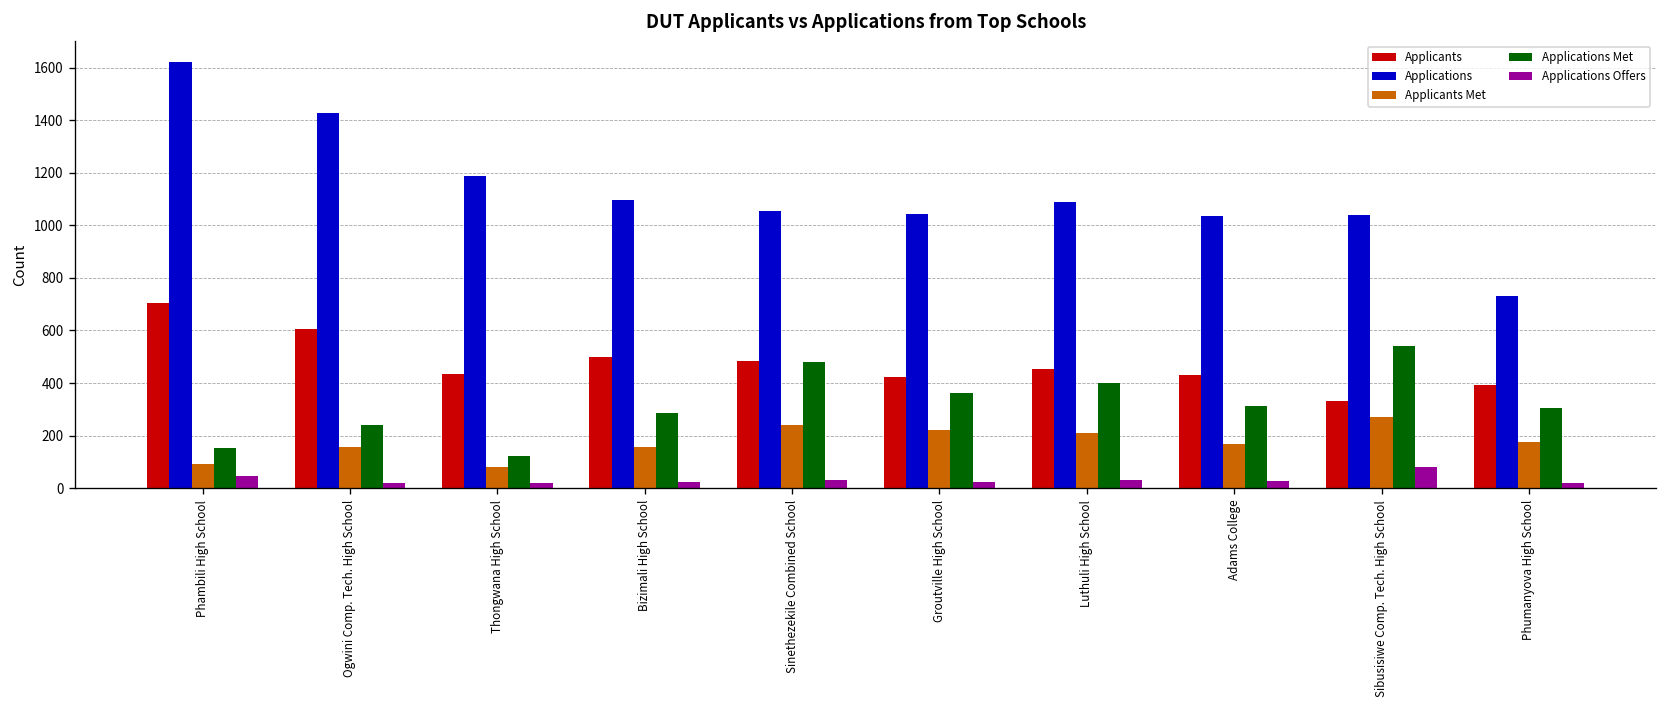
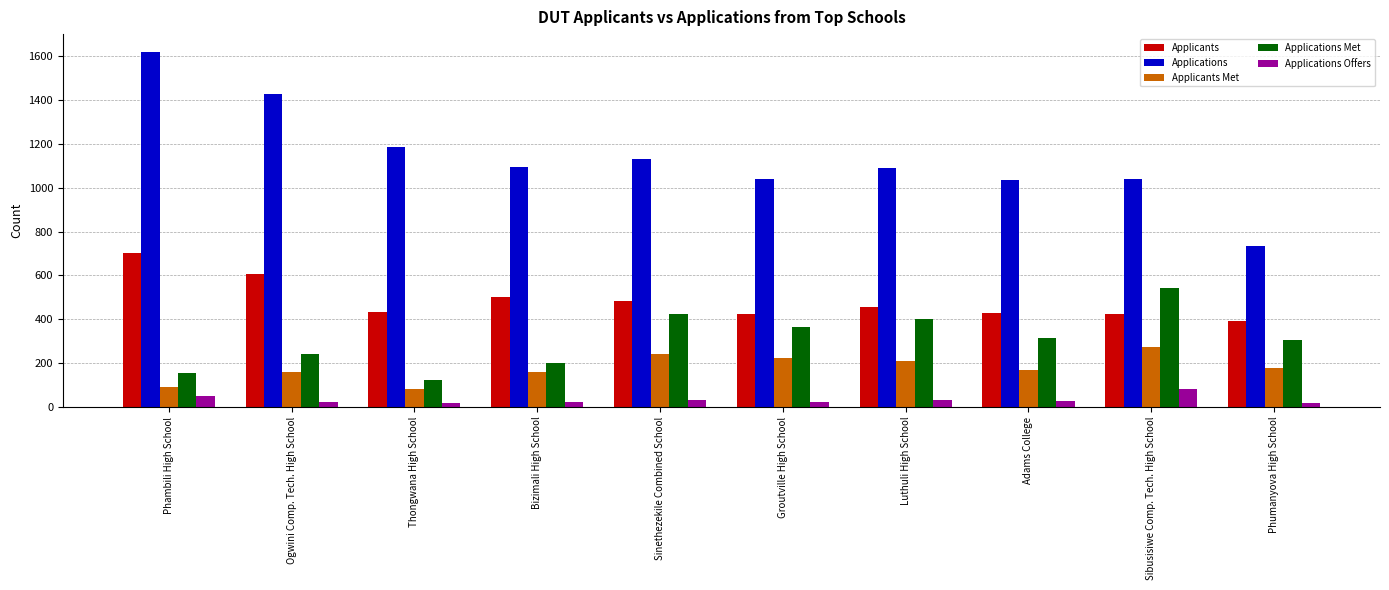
Applications Met, Bizimali High School: 290 -> 200
Applications, Sinethezekile Combined School: 1060 -> 1130
Applications Met, Sinethezekile Combined School: 480 -> 430
Applicants, Sibusisiwe Comp. Tech. High School: 330 -> 430
